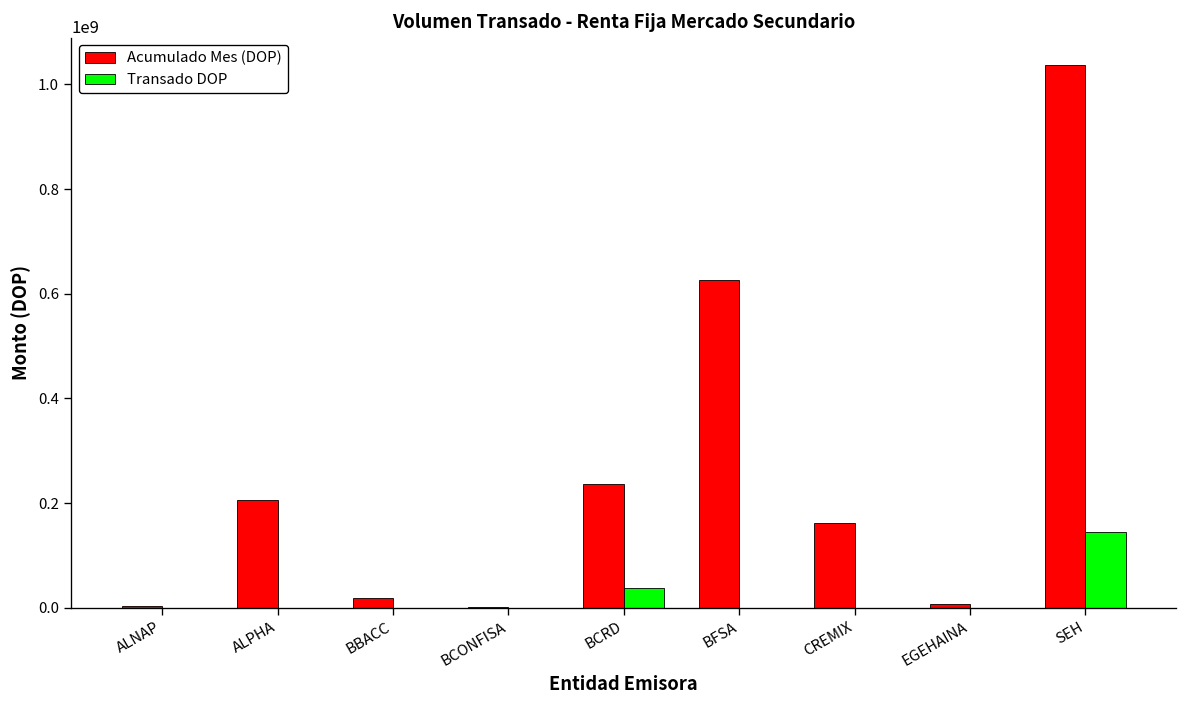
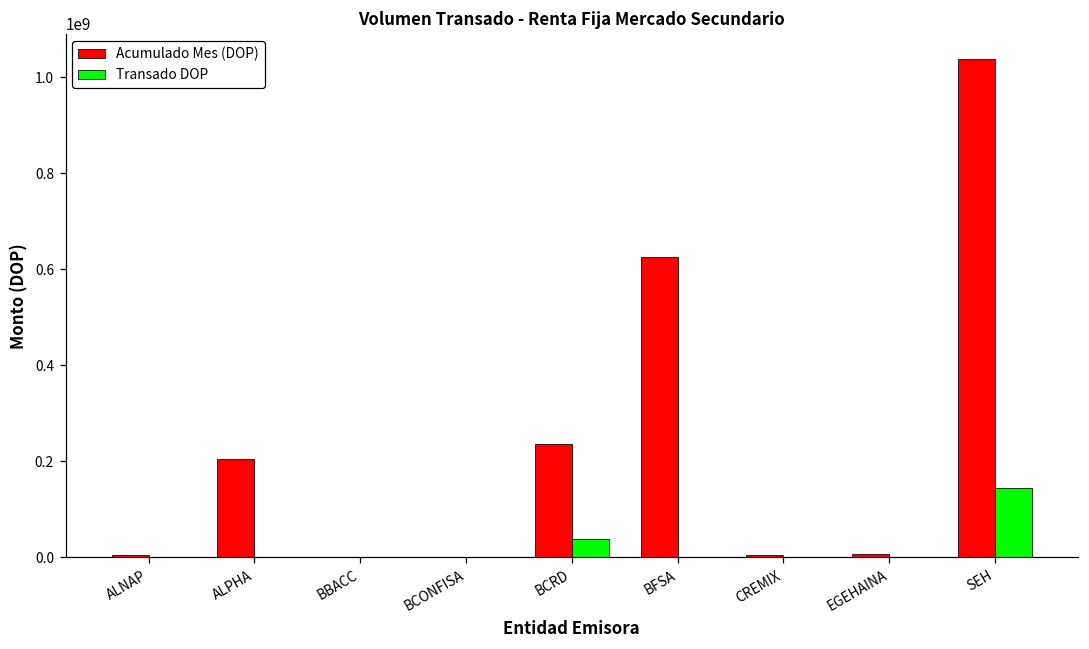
Acumulado Mes (DOP), BBACC: 20000000 -> 0
Acumulado Mes (DOP), CREMIX: 160000000 -> 10000000
